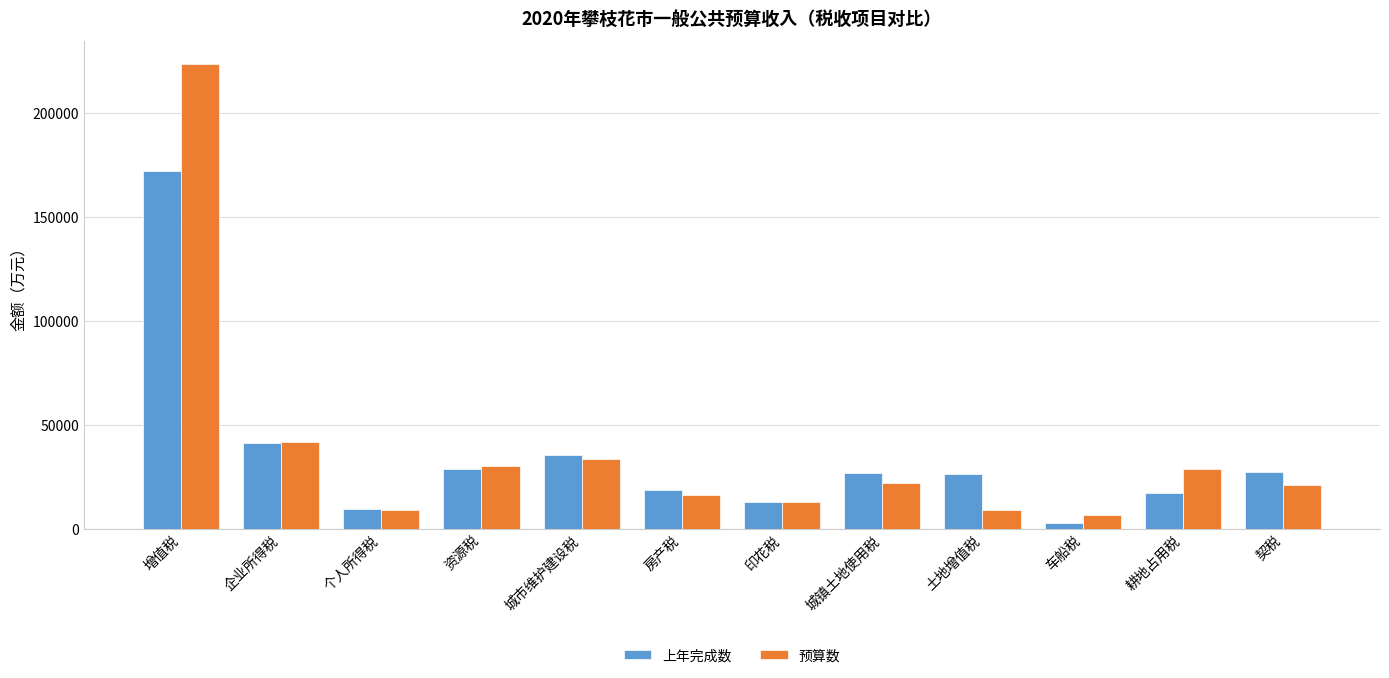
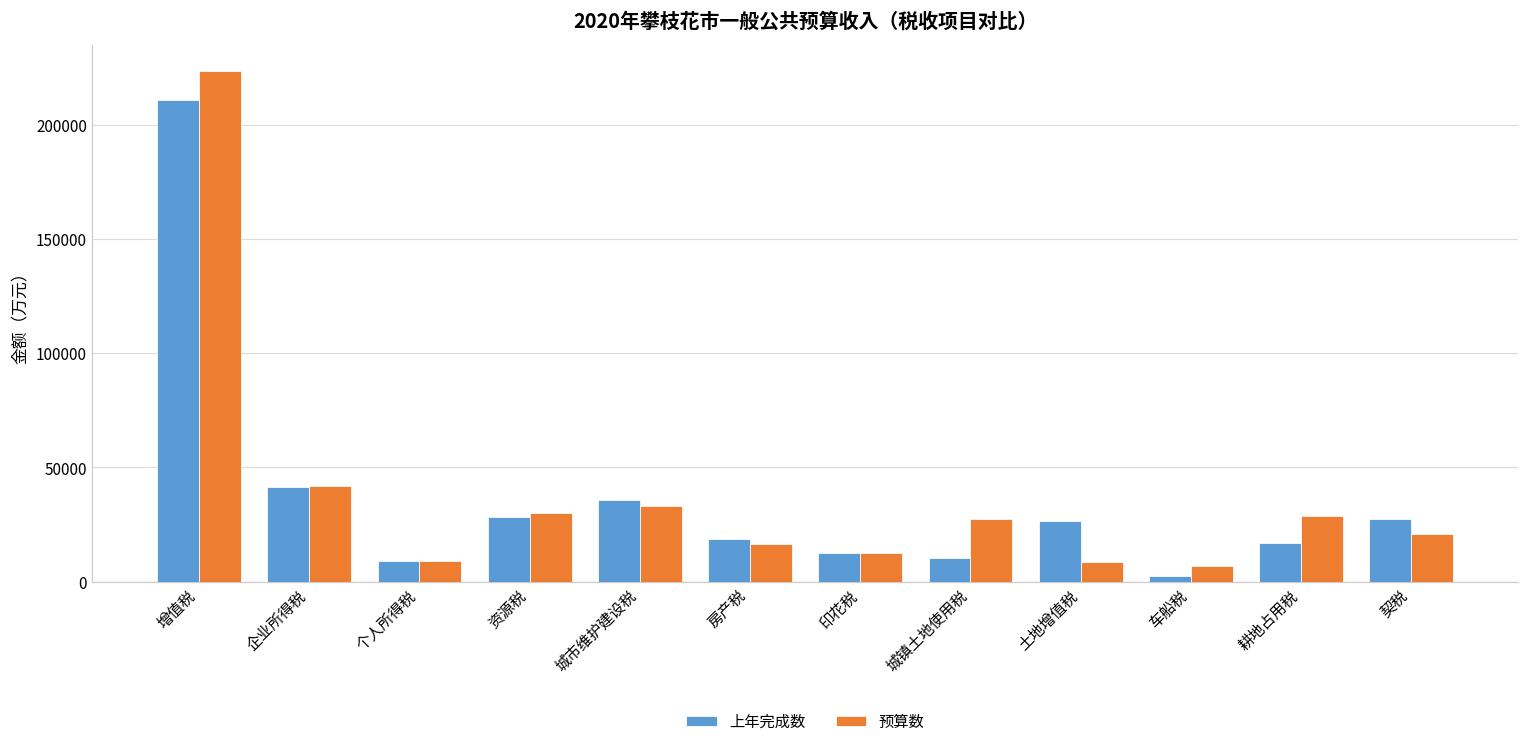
上年完成数, 增值税: 172000 -> 211000
上年完成数, 城镇土地使用税: 27000 -> 10000
预算数, 城镇土地使用税: 22000 -> 27000
